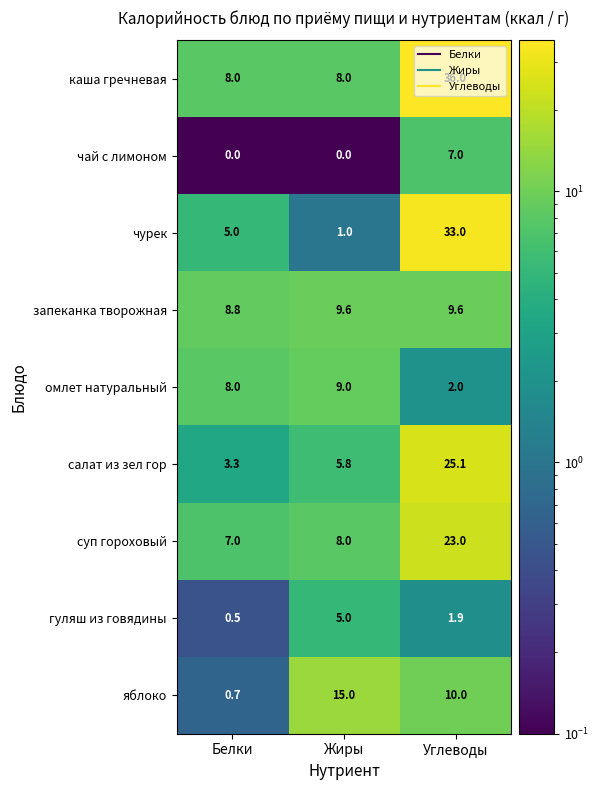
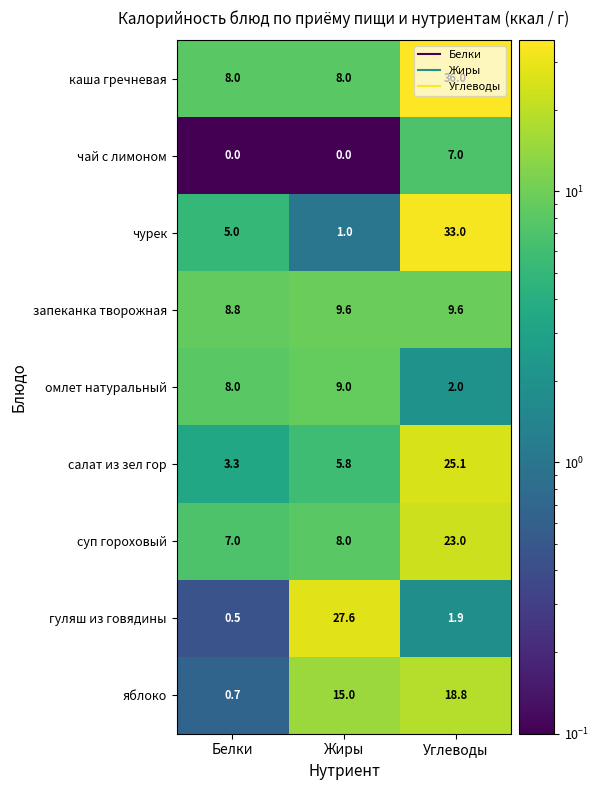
гуляш из говядины, Жиры: 5.0 -> 27.6
яблоко, Углеводы: 10.0 -> 18.8
